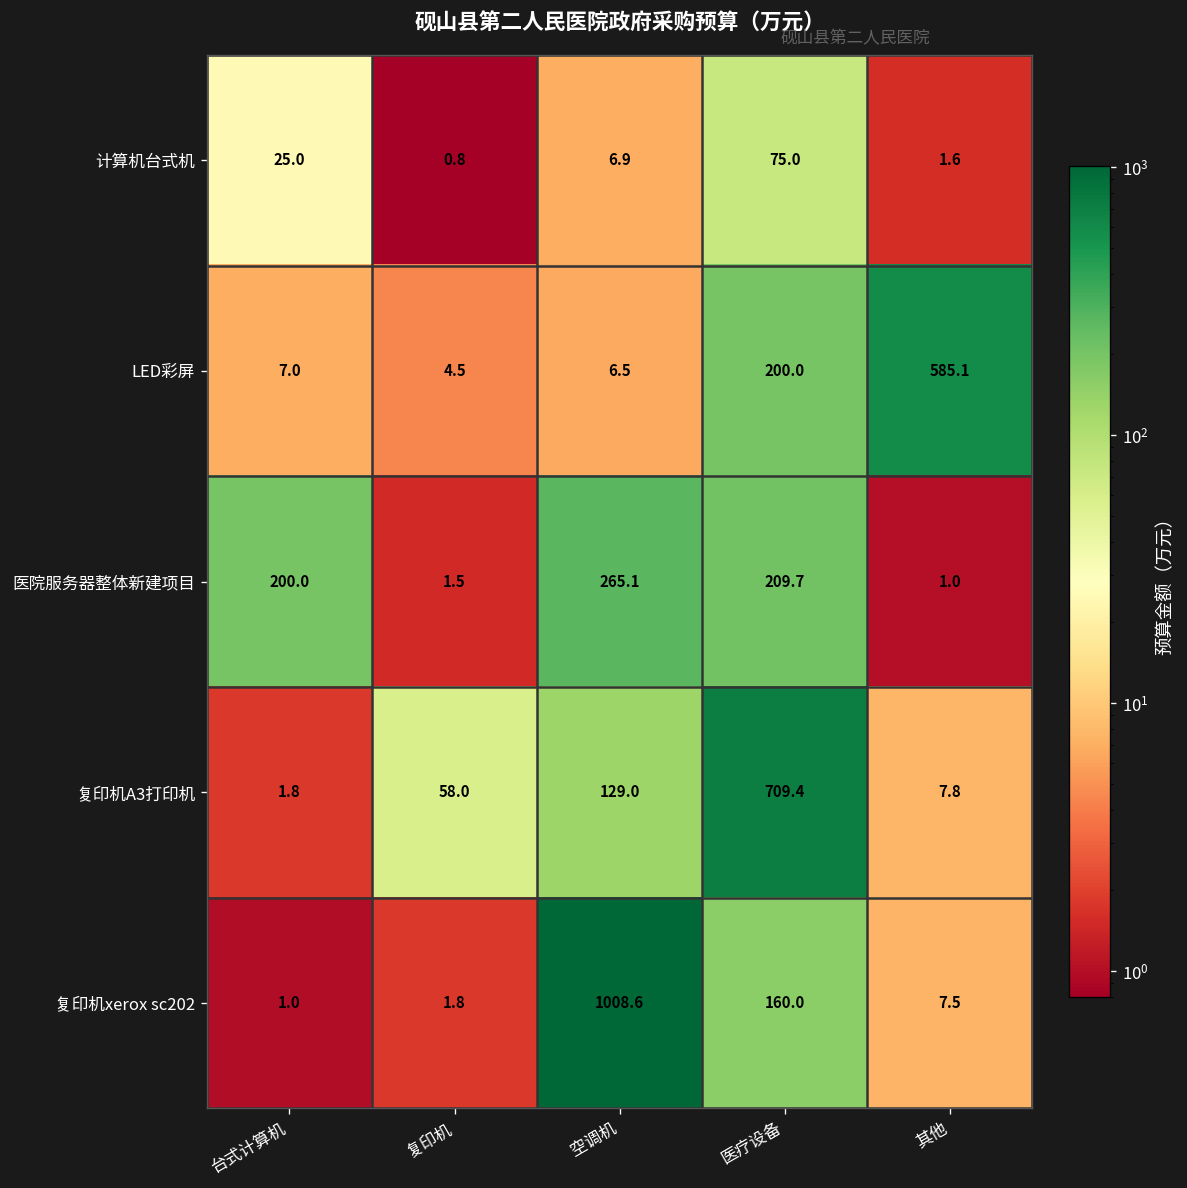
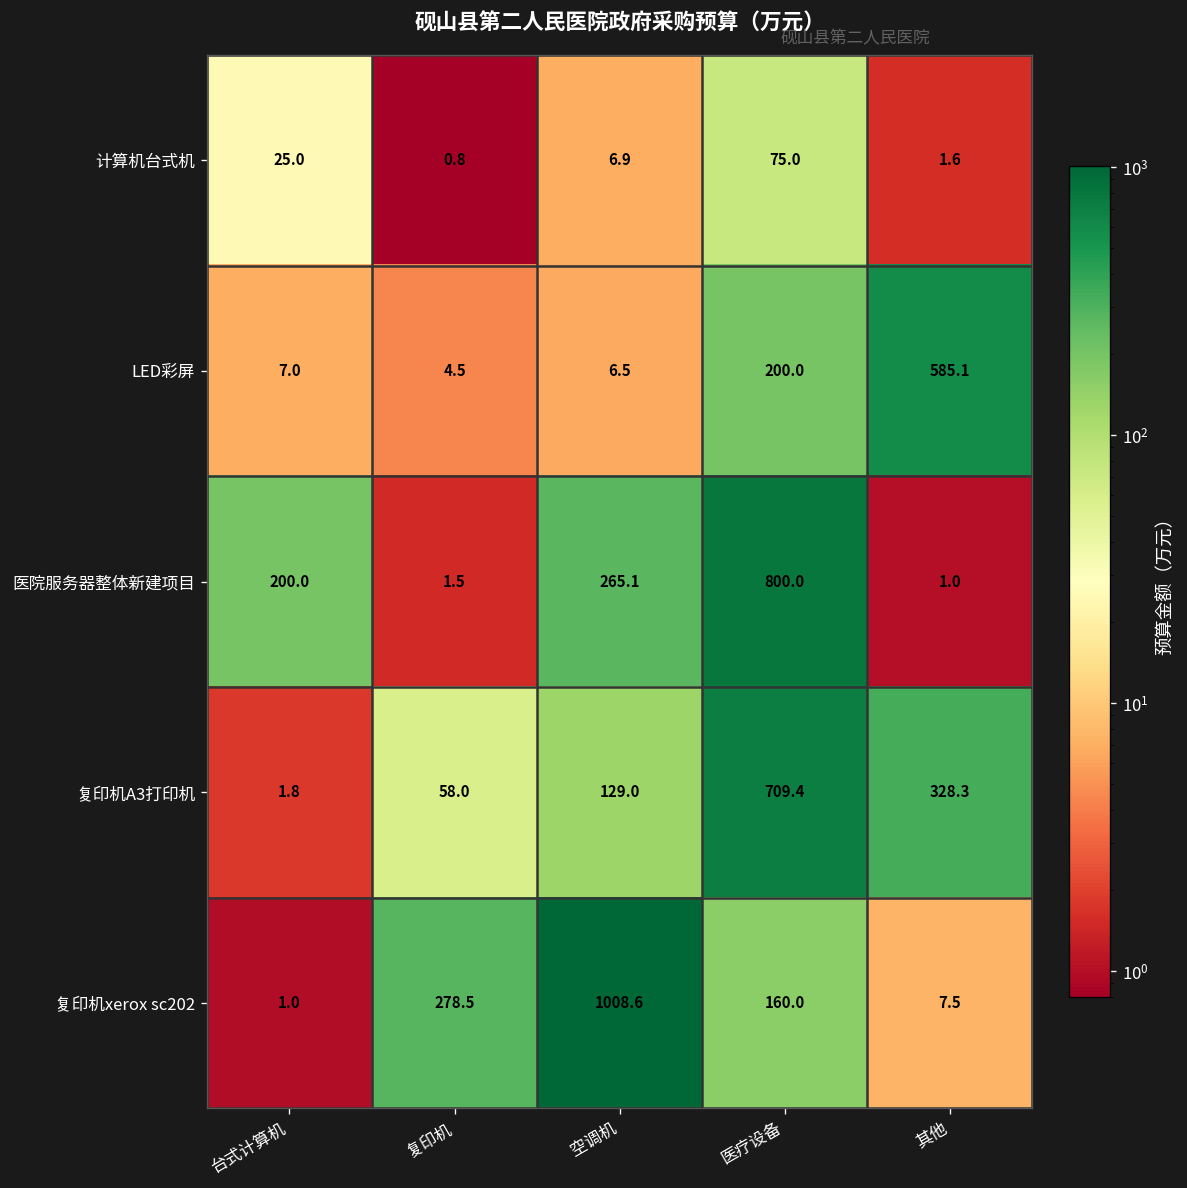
医院服务器整体新建项目, 医疗设备: 209.7 -> 800.0
复印机A3打印机, 其他: 7.8 -> 328.3
复印机xerox sc202, 复印机: 1.8 -> 278.5
